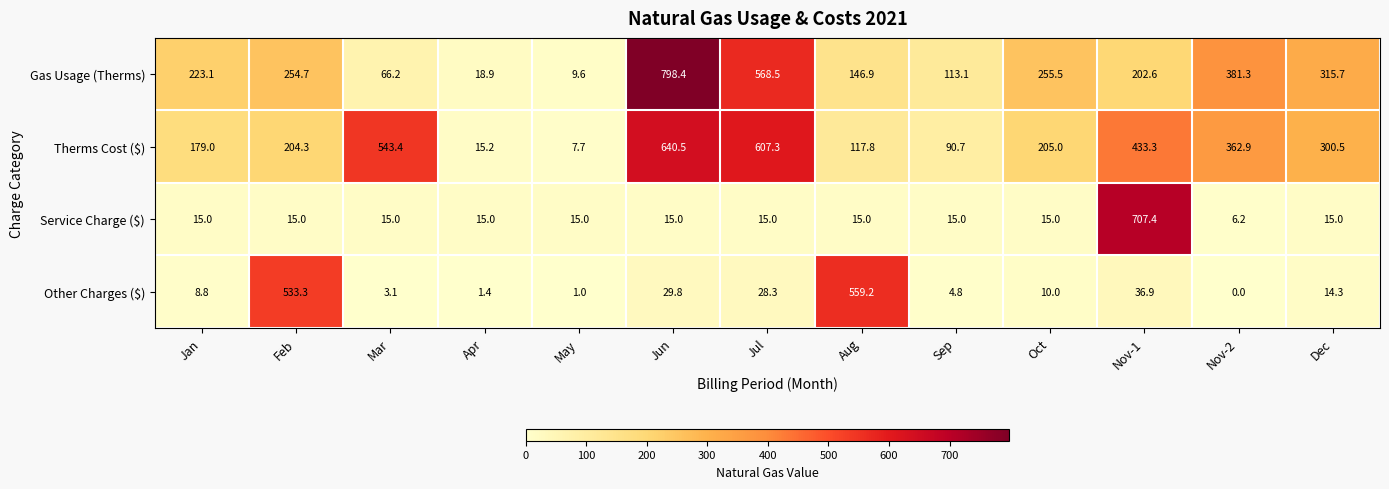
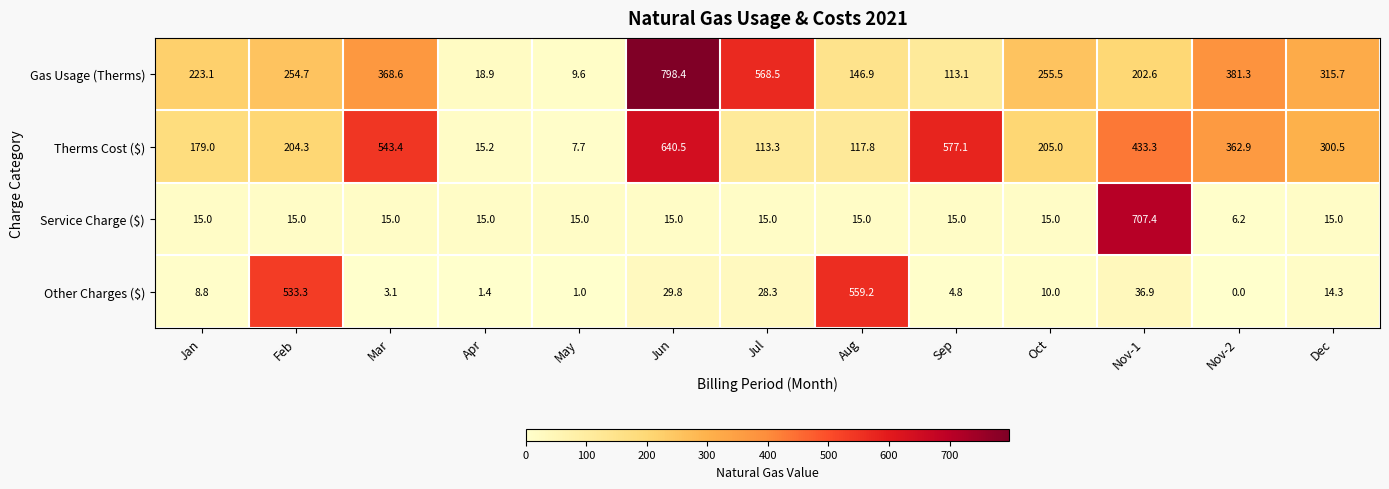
Gas Usage (Therms), Mar: 66.2 -> 368.6
Therms Cost ($), Jul: 607.3 -> 113.3
Therms Cost ($), Sep: 90.7 -> 577.1
